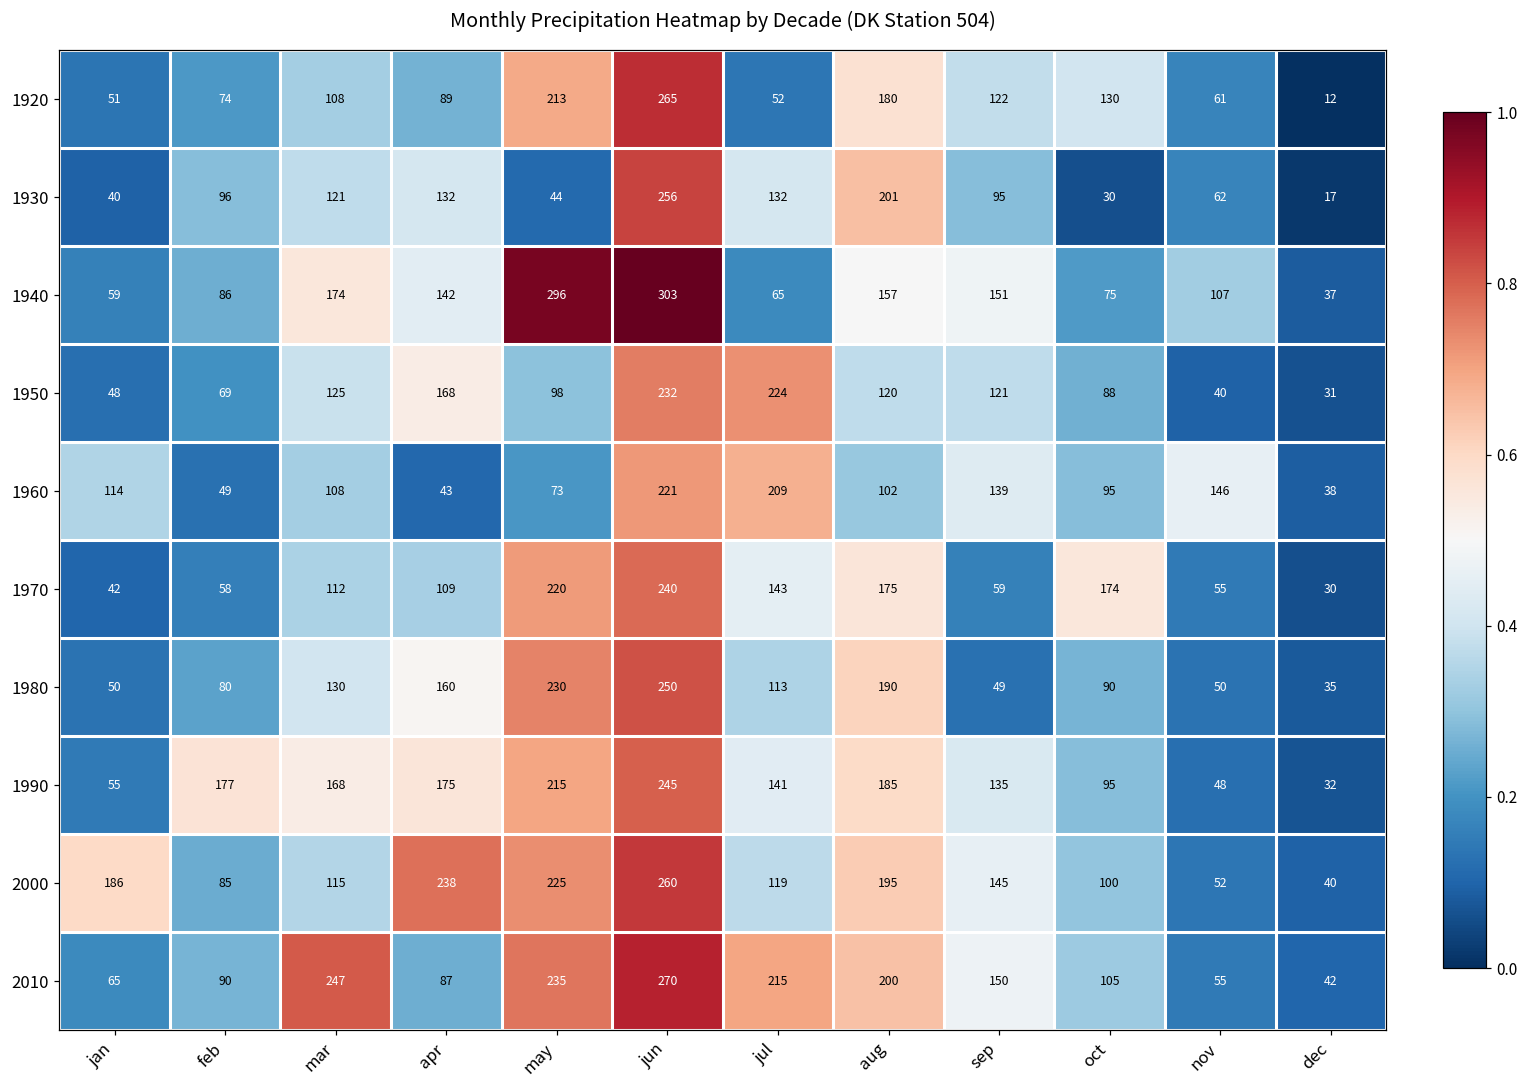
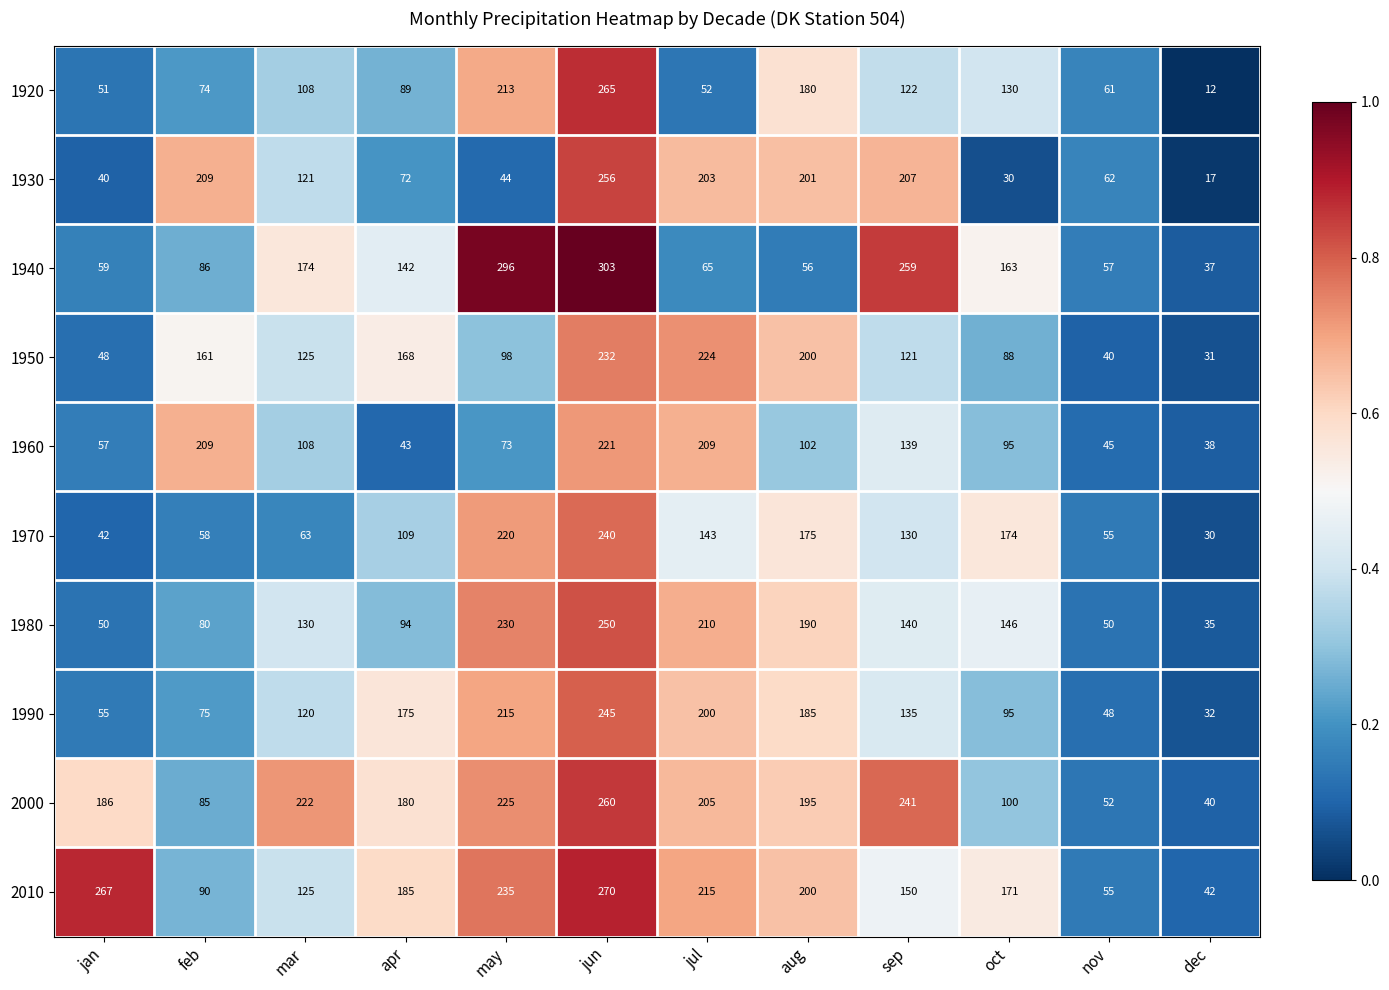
1930, feb: 96 -> 209
1930, apr: 132 -> 72
1930, jul: 132 -> 203
1930, sep: 95 -> 207
1940, aug: 157 -> 56
1940, sep: 151 -> 259
1940, oct: 75 -> 163
1940, nov: 107 -> 57
1950, feb: 69 -> 161
1950, aug: 120 -> 200
1960, jan: 114 -> 57
1960, feb: 49 -> 209
1960, nov: 146 -> 45
1970, mar: 112 -> 63
1970, sep: 59 -> 130
1980, apr: 160 -> 94
1980, jul: 113 -> 210
1980, sep: 49 -> 140
1980, oct: 90 -> 146
1990, feb: 177 -> 75
1990, mar: 168 -> 120
1990, jul: 141 -> 200
2000, mar: 115 -> 222
2000, apr: 238 -> 180
2000, jul: 119 -> 205
2000, sep: 145 -> 241
2010, jan: 65 -> 267
2010, mar: 247 -> 125
2010, apr: 87 -> 185
2010, oct: 105 -> 171
